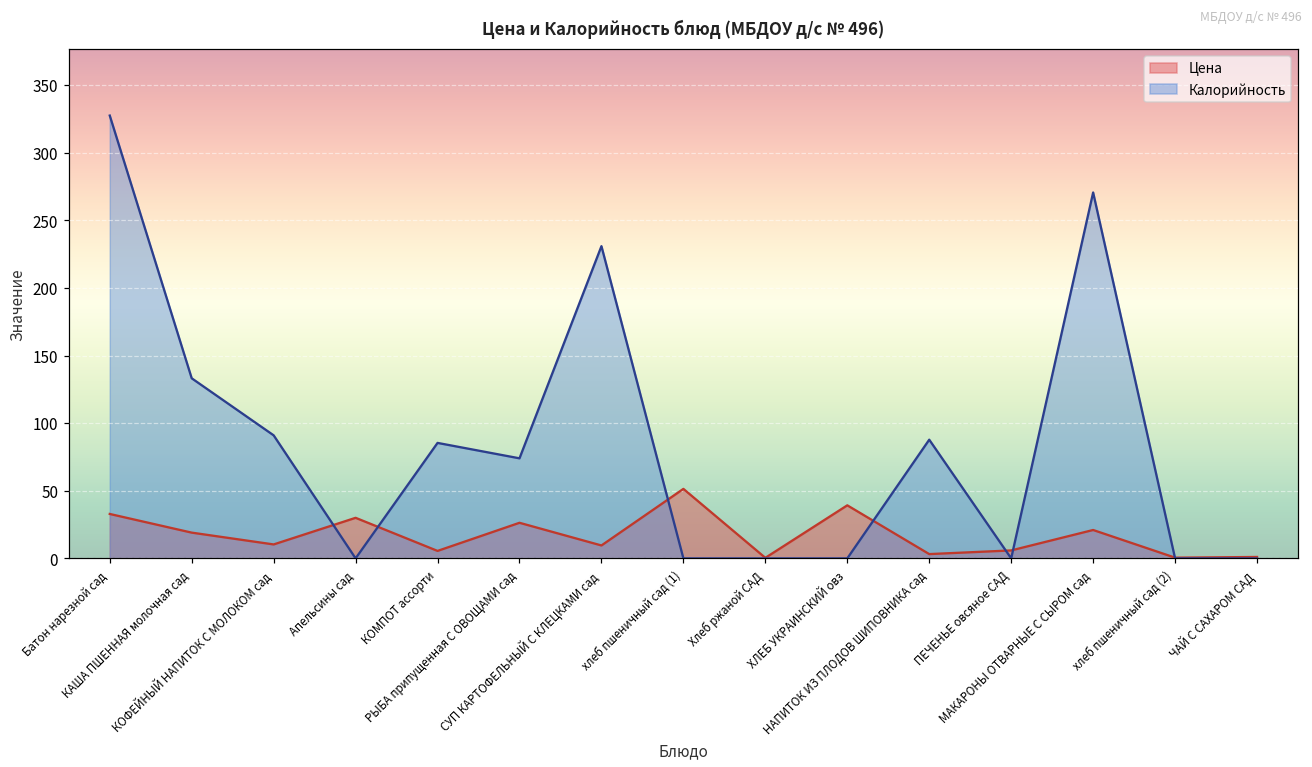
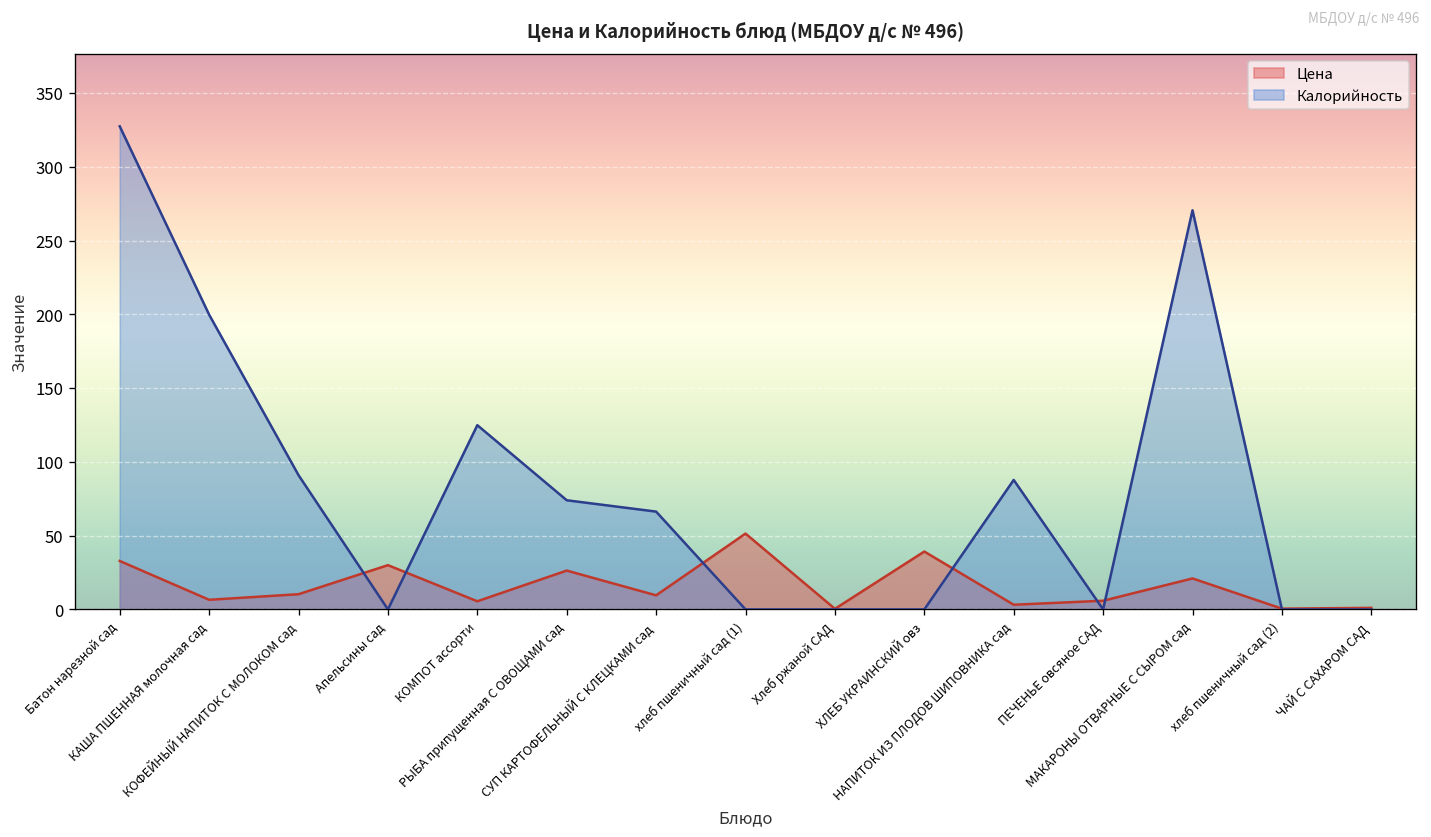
Цена, КАША ПШЕННАЯ молочная сад: 19 -> 7
Калорийность, КАША ПШЕННАЯ молочная сад: 133 -> 200
Калорийность, КОМПОТ ассорти: 85 -> 125
Калорийность, СУП КАРТОФЕЛЬНЫЙ С КЛЕЦКАМИ сад: 231 -> 66
